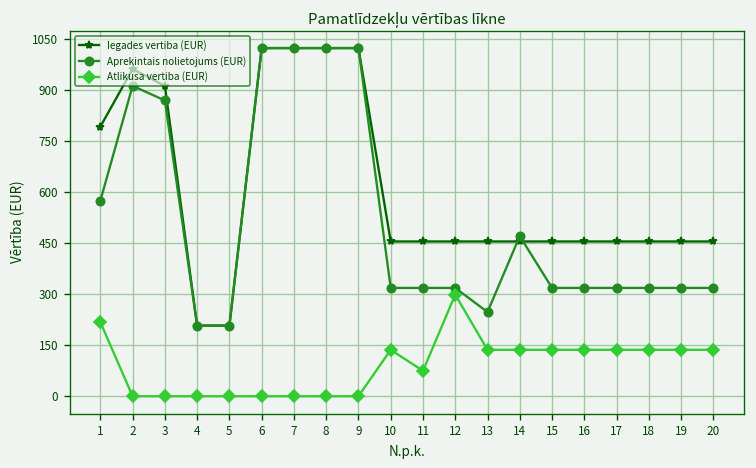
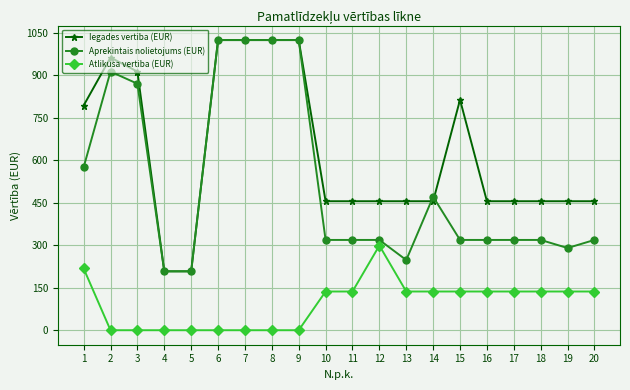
Atlikusa vertiba (EUR), 11: 70 -> 140
Iegades vertiba (EUR), 15: 460 -> 810
Aprekintais nolietojums (EUR), 19: 320 -> 290
